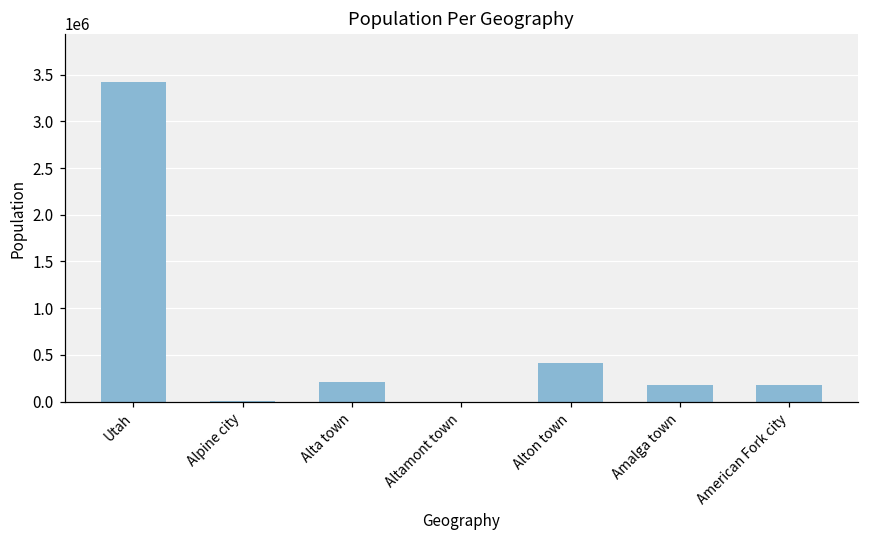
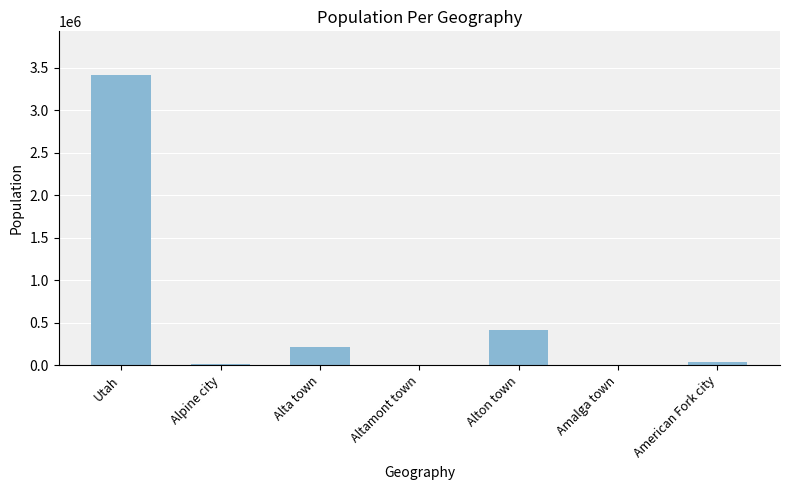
Amalga town: 200000 -> 0
American Fork city: 200000 -> 0
